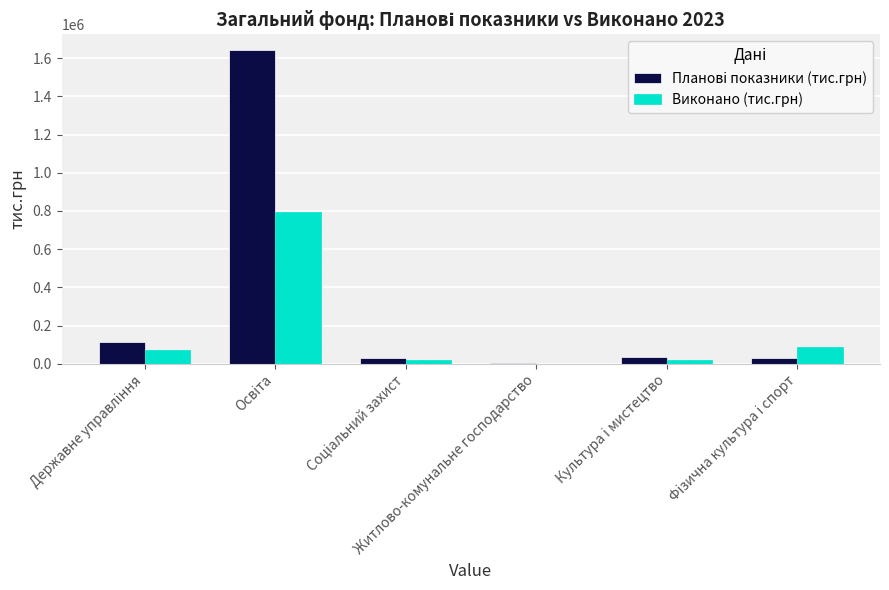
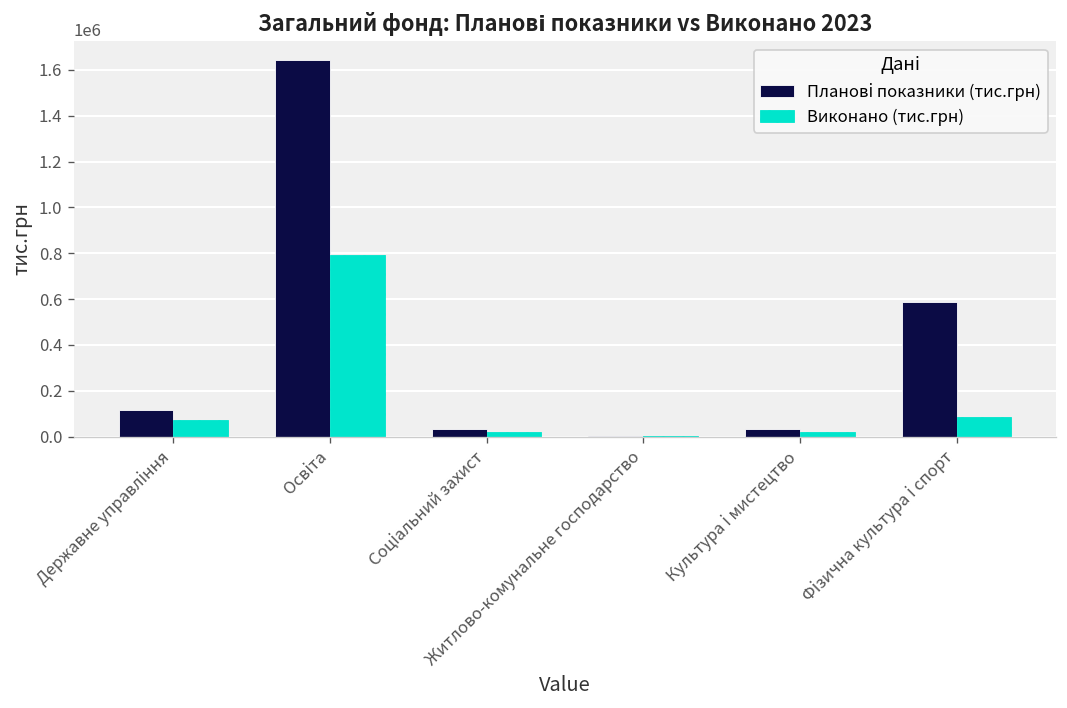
Планові показники (тис.грн), Фізична культура і спорт: 30000 -> 590000
